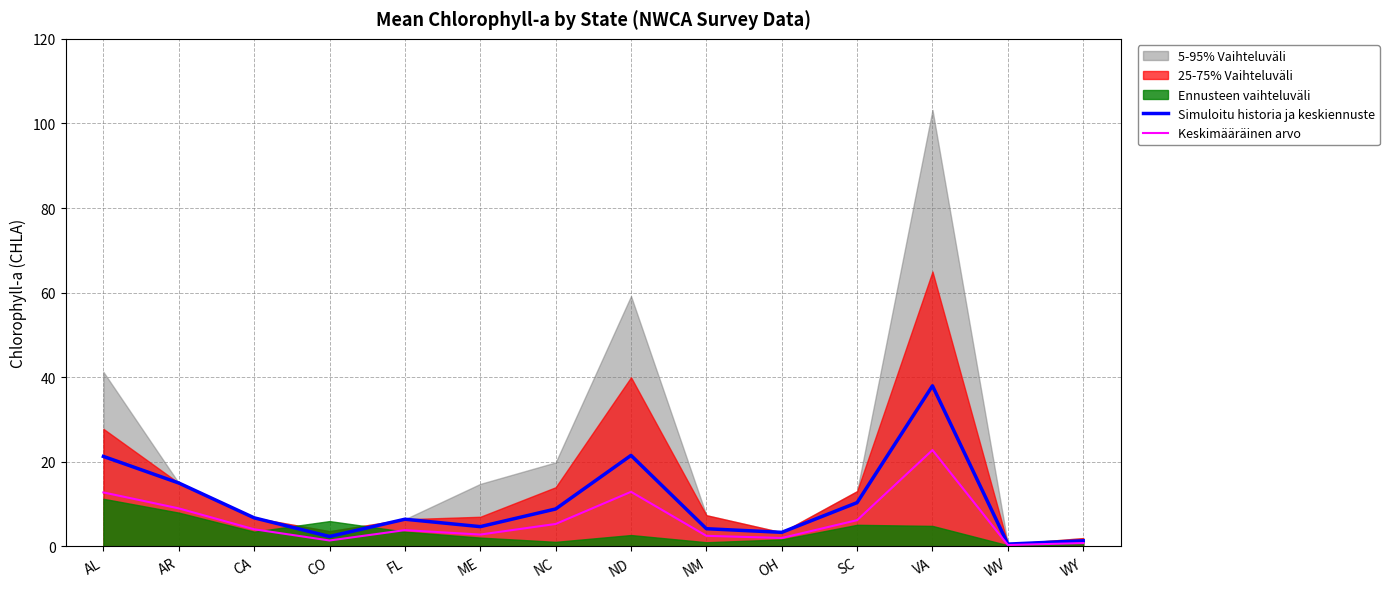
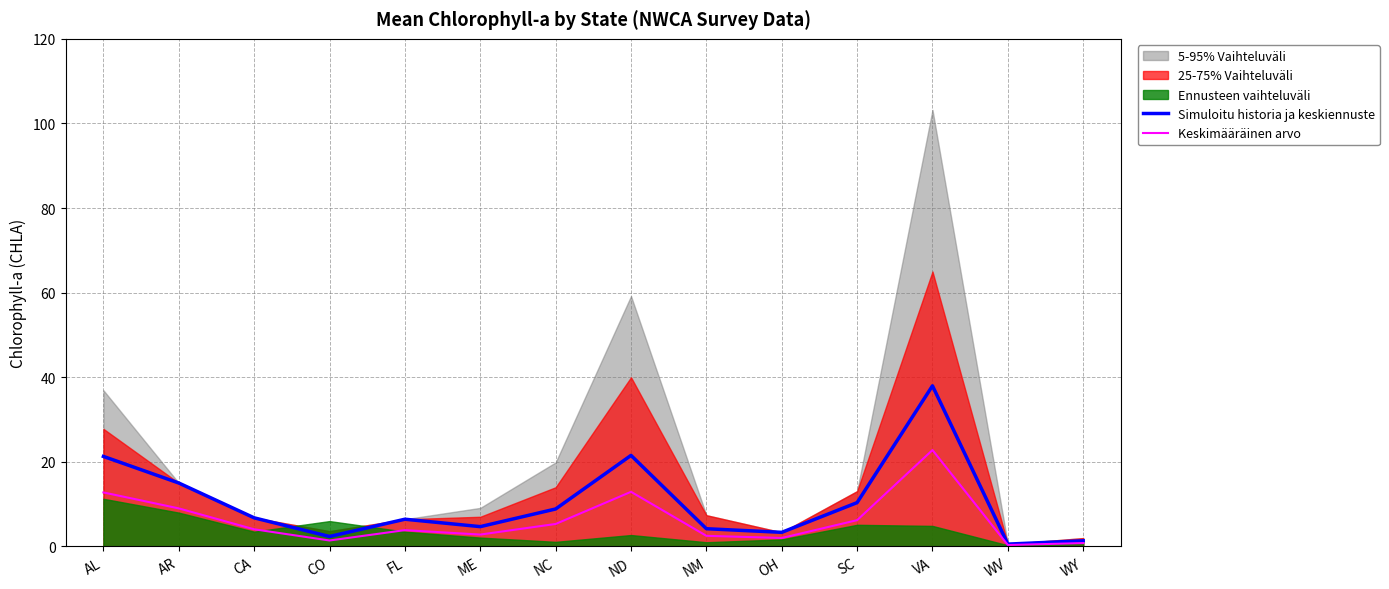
5-95% Vaihteluväli, AL: 41 -> 37
5-95% Vaihteluväli, ME: 15 -> 9
